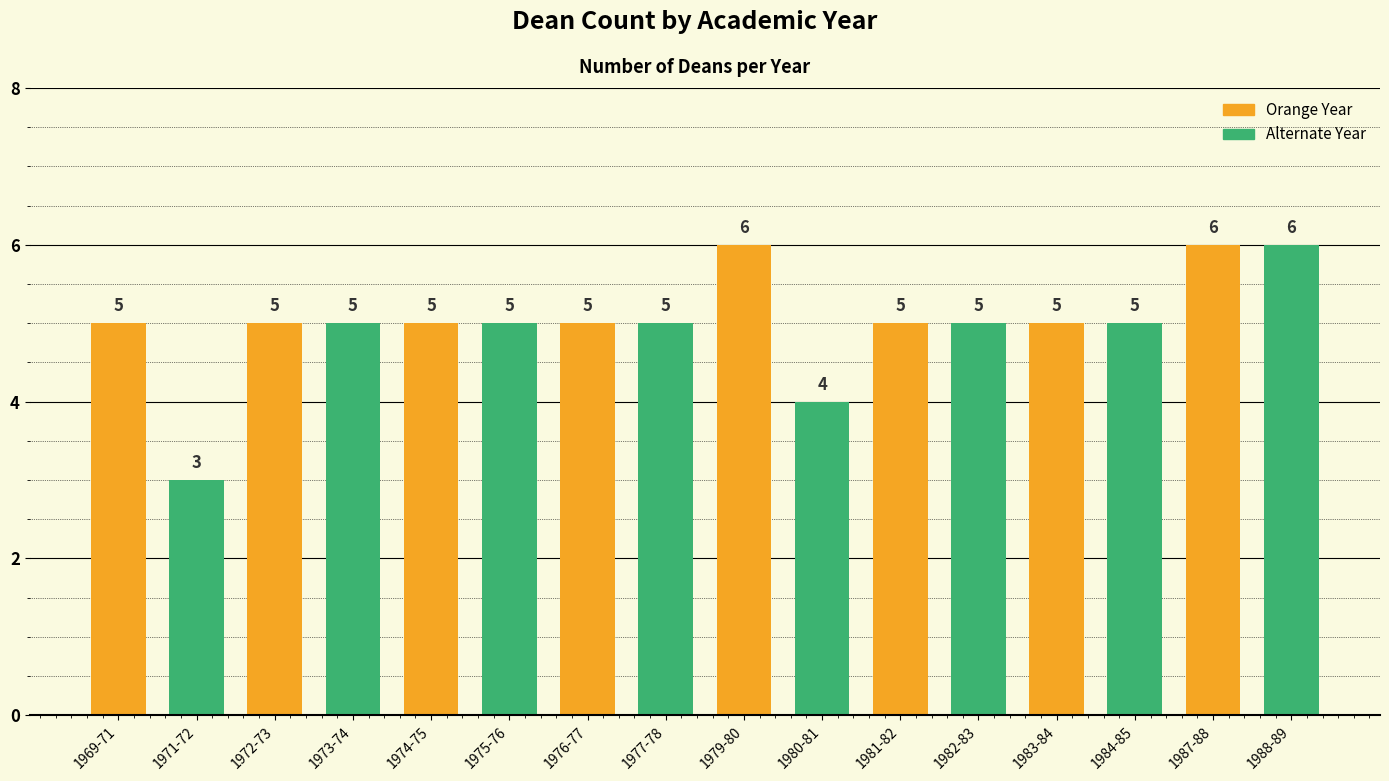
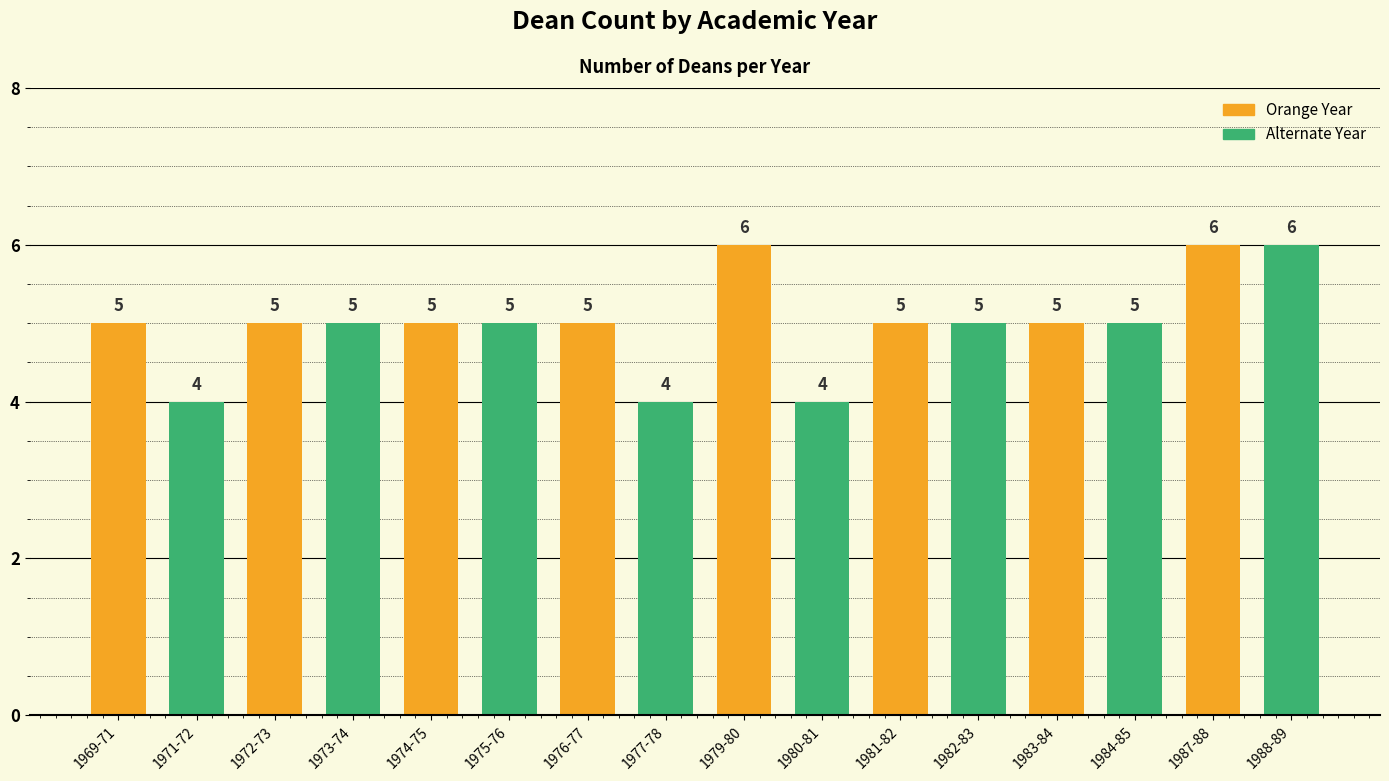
1971-72: 3 -> 4
1977-78: 5 -> 4
